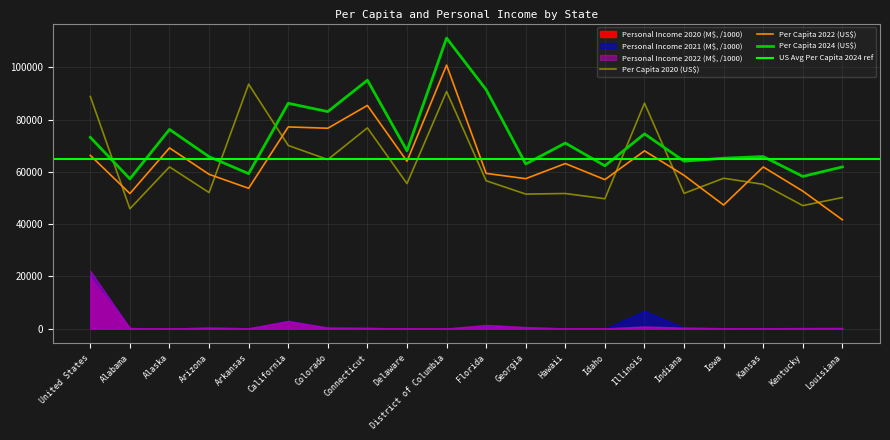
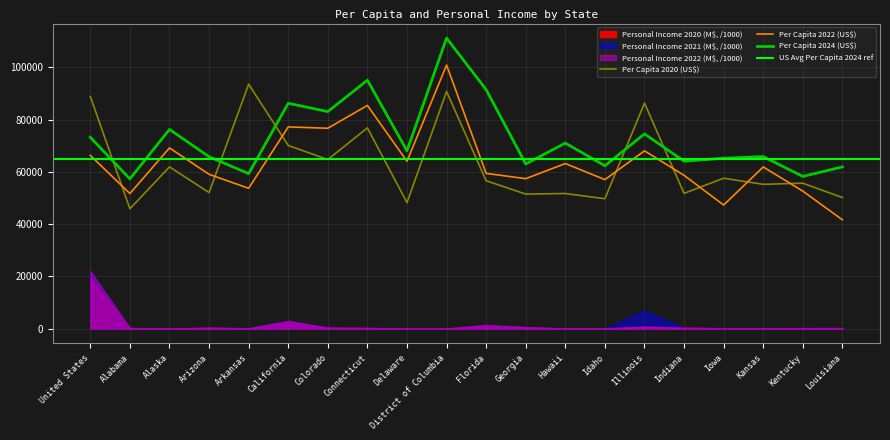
Per Capita 2020 (US$), Delaware: 56000 -> 48000
Per Capita 2020 (US$), Kentucky: 47000 -> 56000
